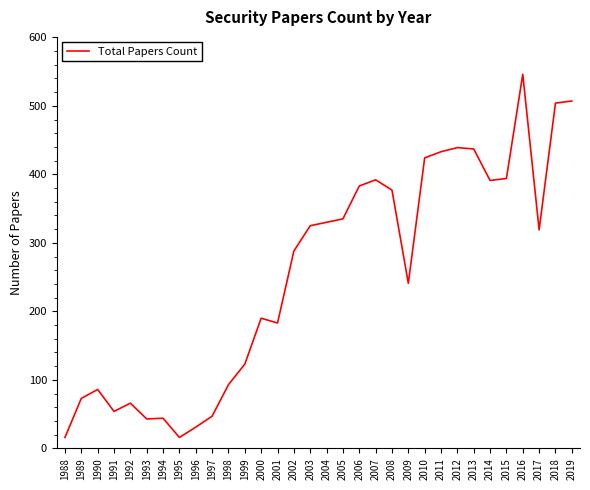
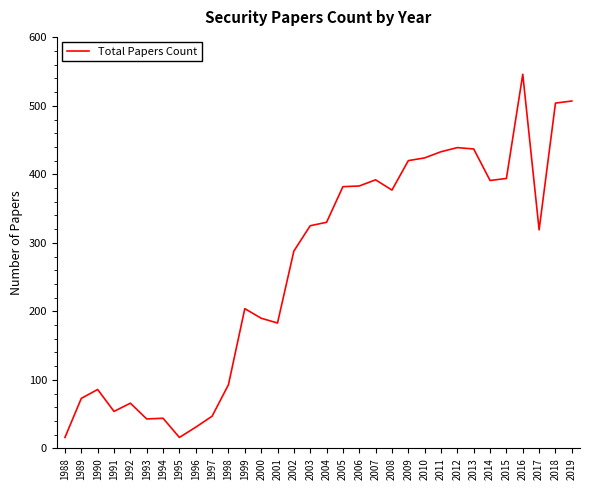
1999: 120 -> 200
2005: 340 -> 380
2009: 240 -> 420
